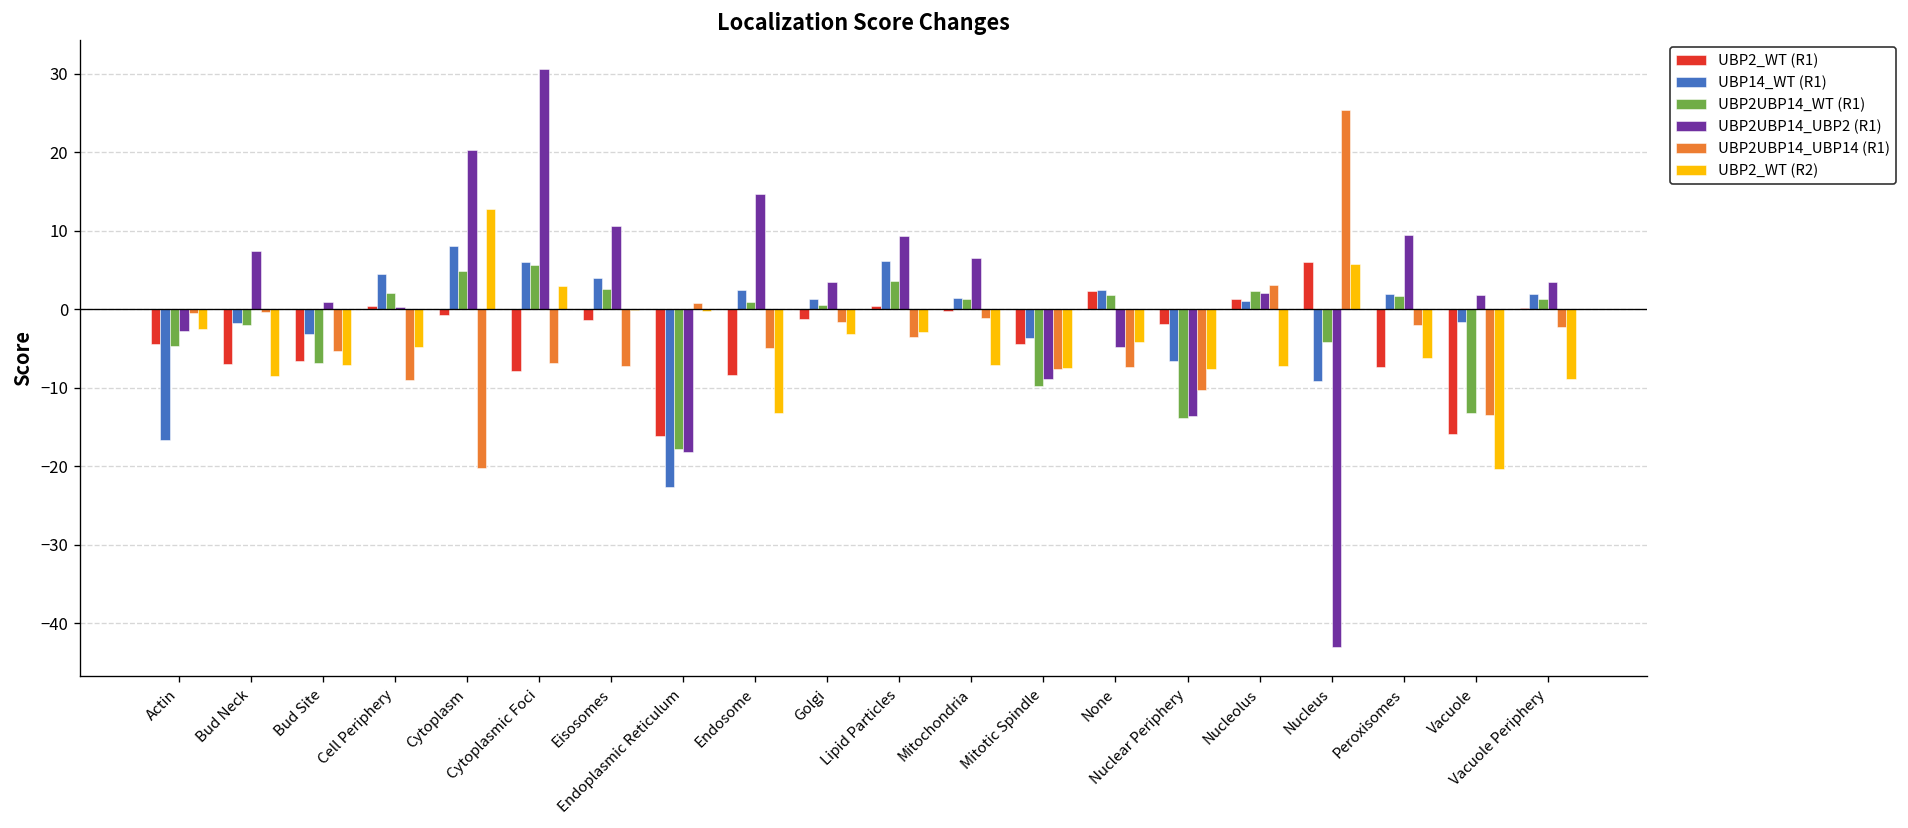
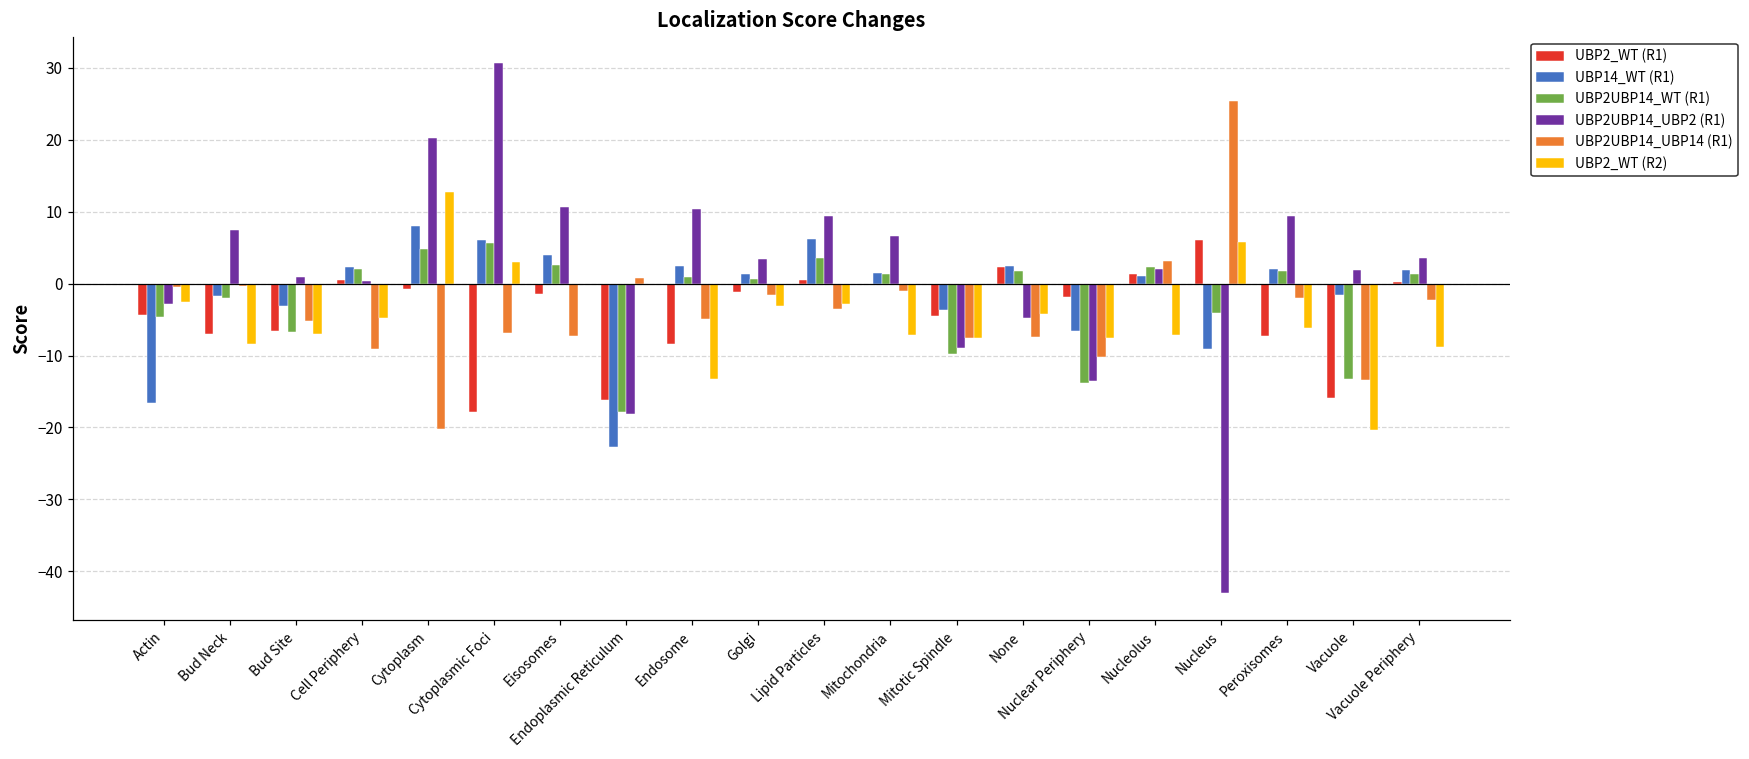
UBP14_WT (R1), Cell Periphery: 4 -> 2
UBP2_WT (R1), Cytoplasmic Foci: -8 -> -18
UBP2UBP14_UBP2 (R1), Endosome: 15 -> 10
